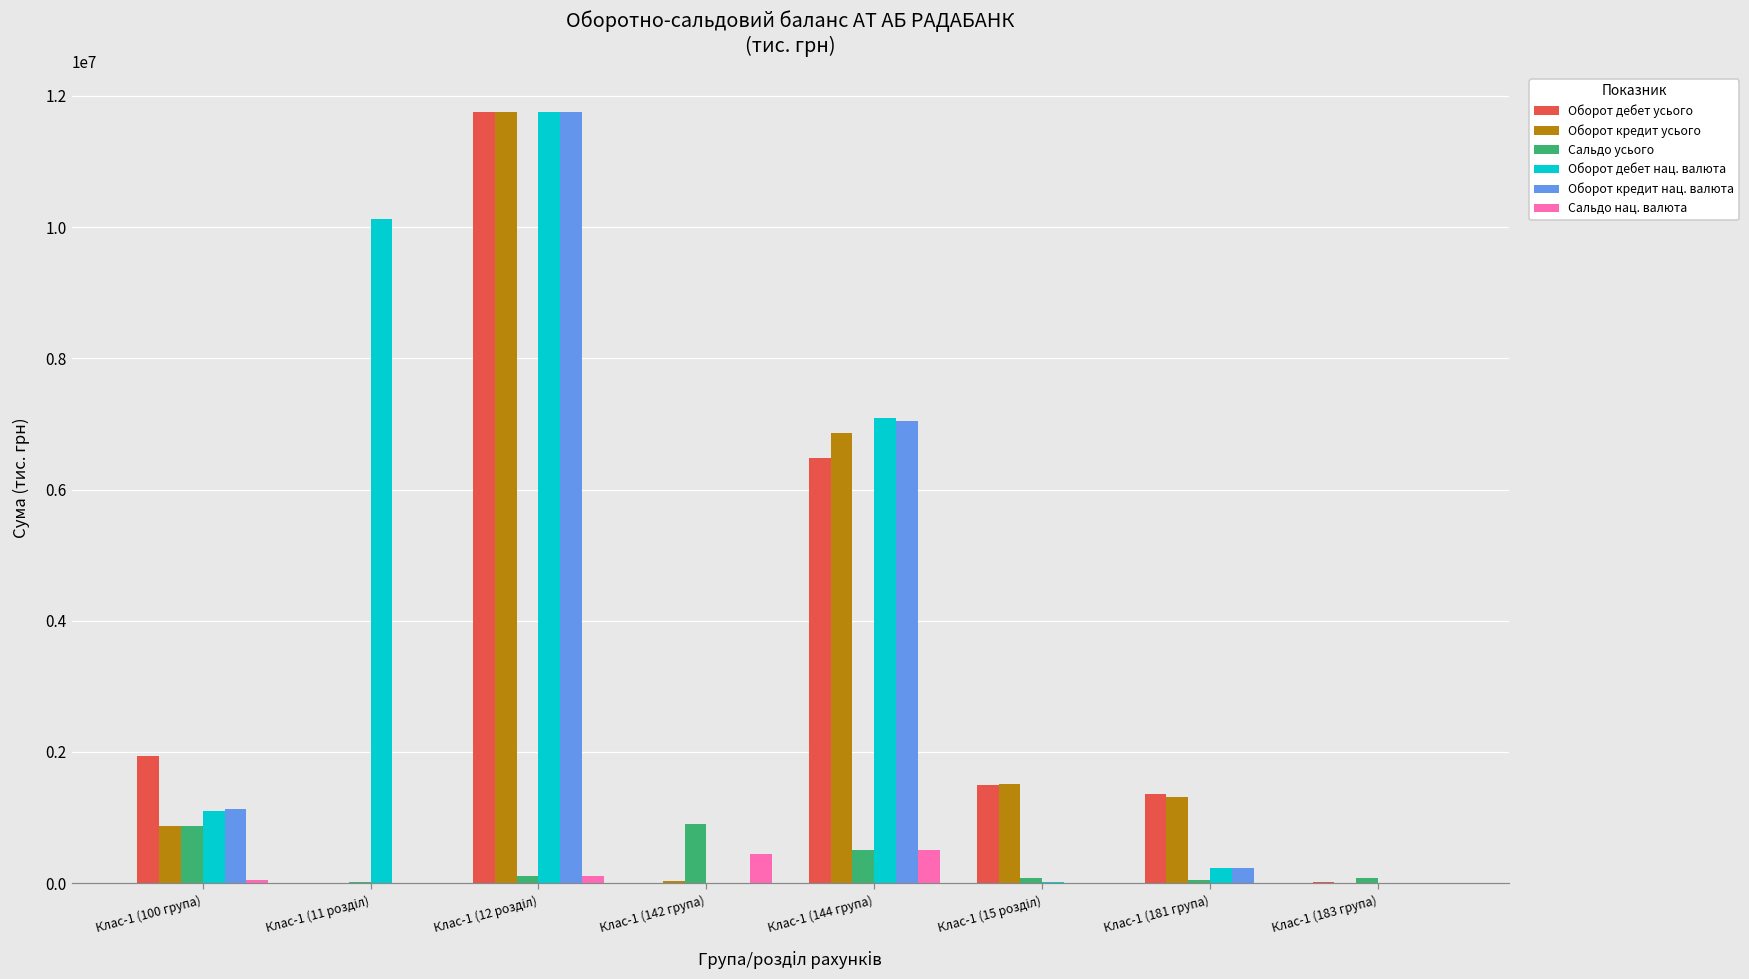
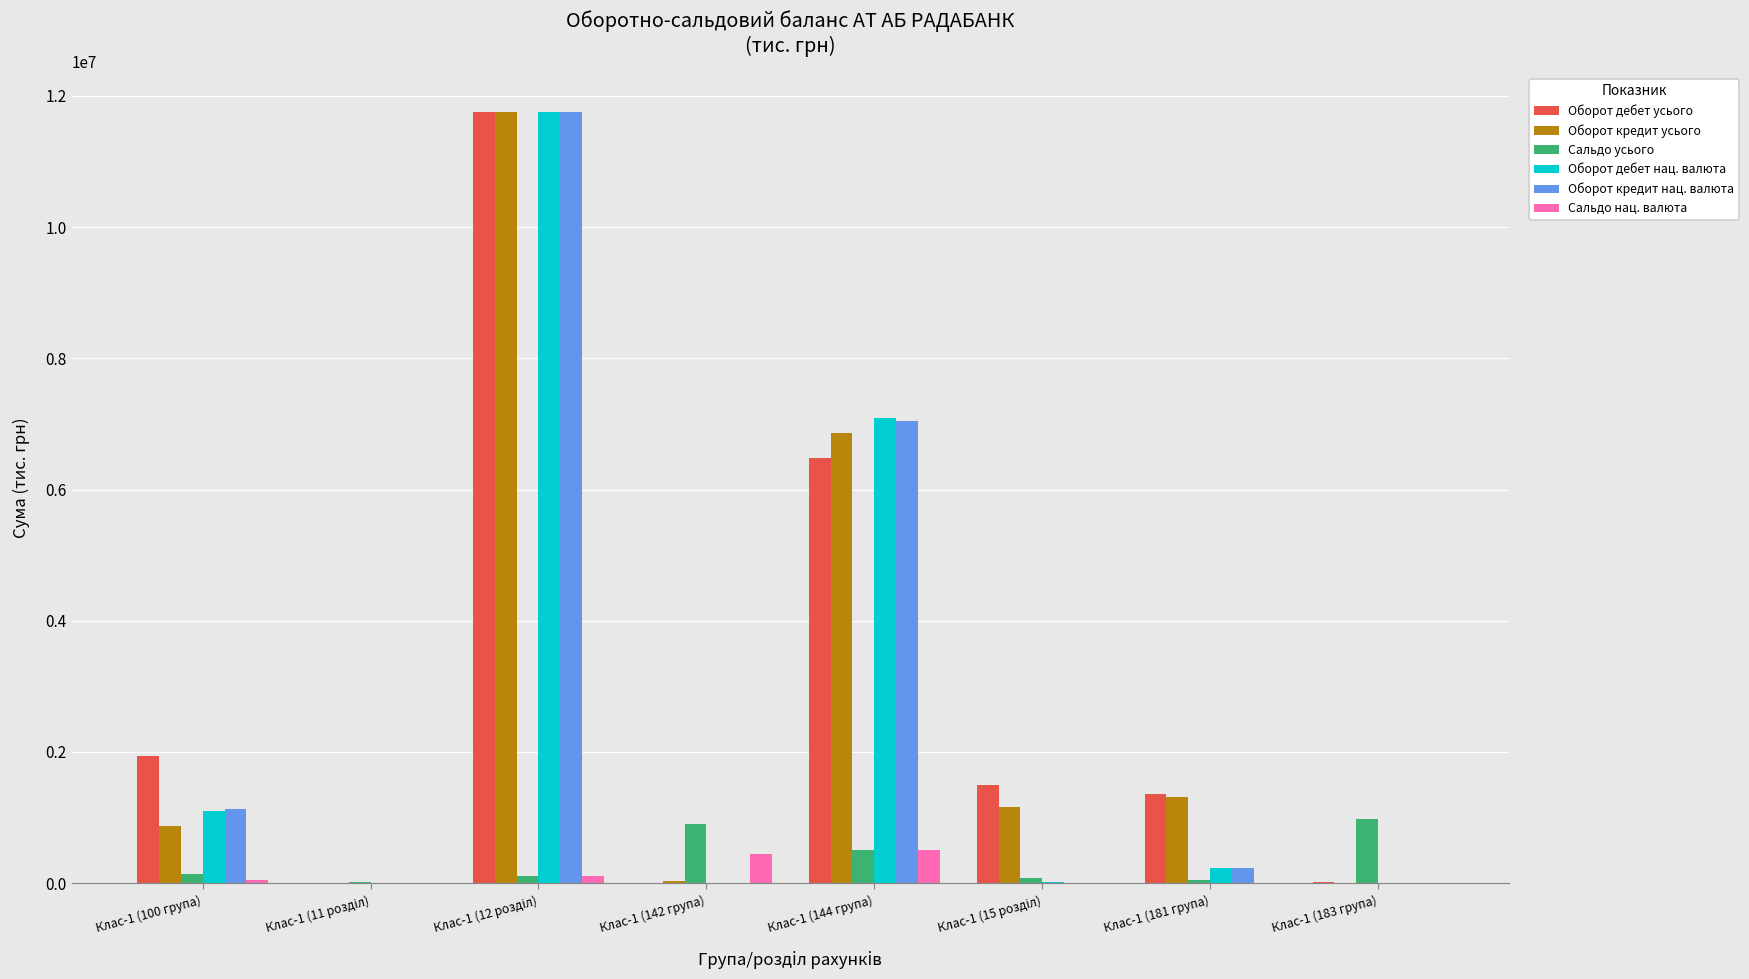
Сальдо усього, Клас-1 (100 група): 900000 -> 100000
Оборот дебет нац. валюта, Клас-1 (11 розділ): 10100000 -> 0
Оборот кредит усього, Клас-1 (15 розділ): 1500000 -> 1200000
Сальдо усього, Клас-1 (183 група): 100000 -> 1000000
